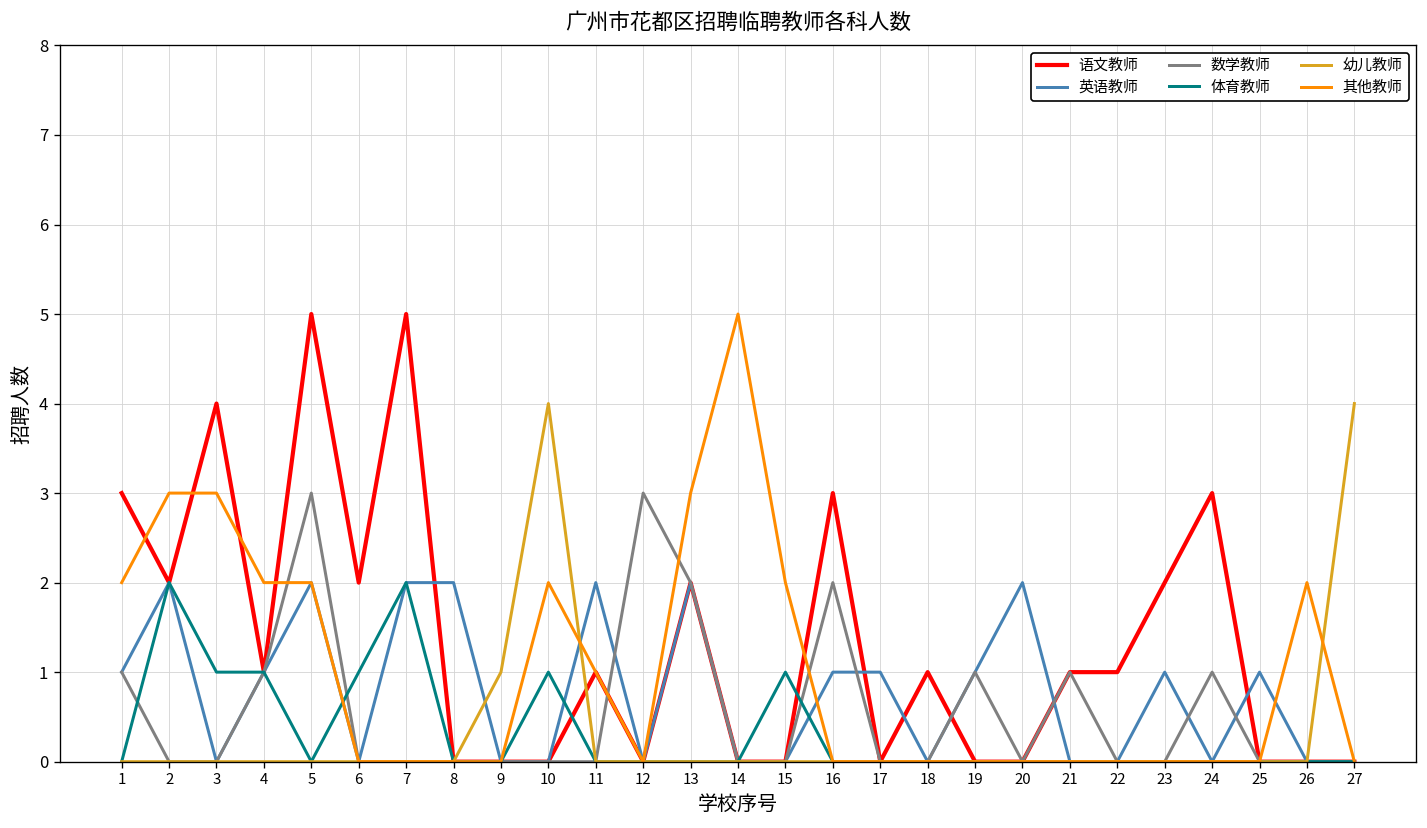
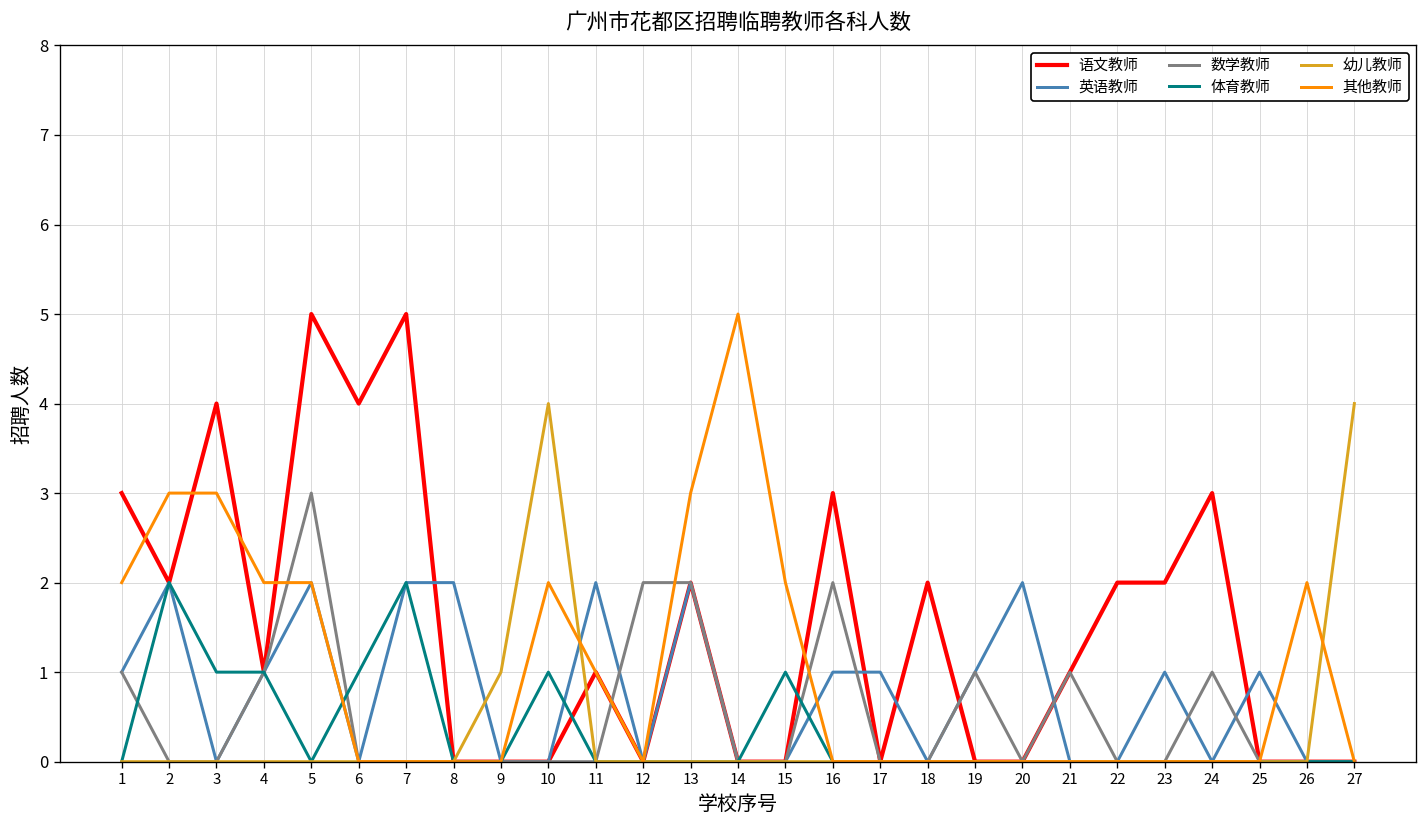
语文教师, 6: 2 -> 4
数学教师, 12: 3 -> 2
语文教师, 18: 1 -> 2
语文教师, 22: 1 -> 2
